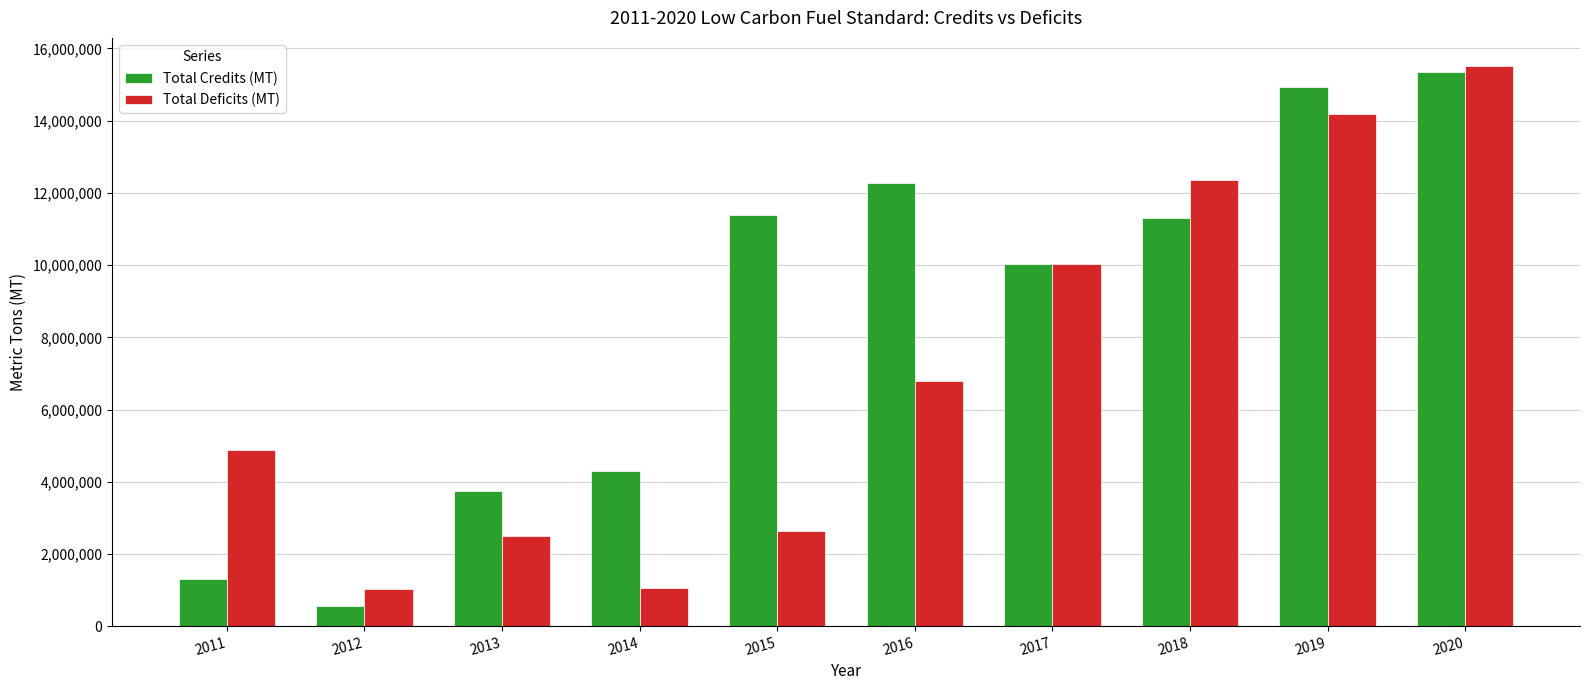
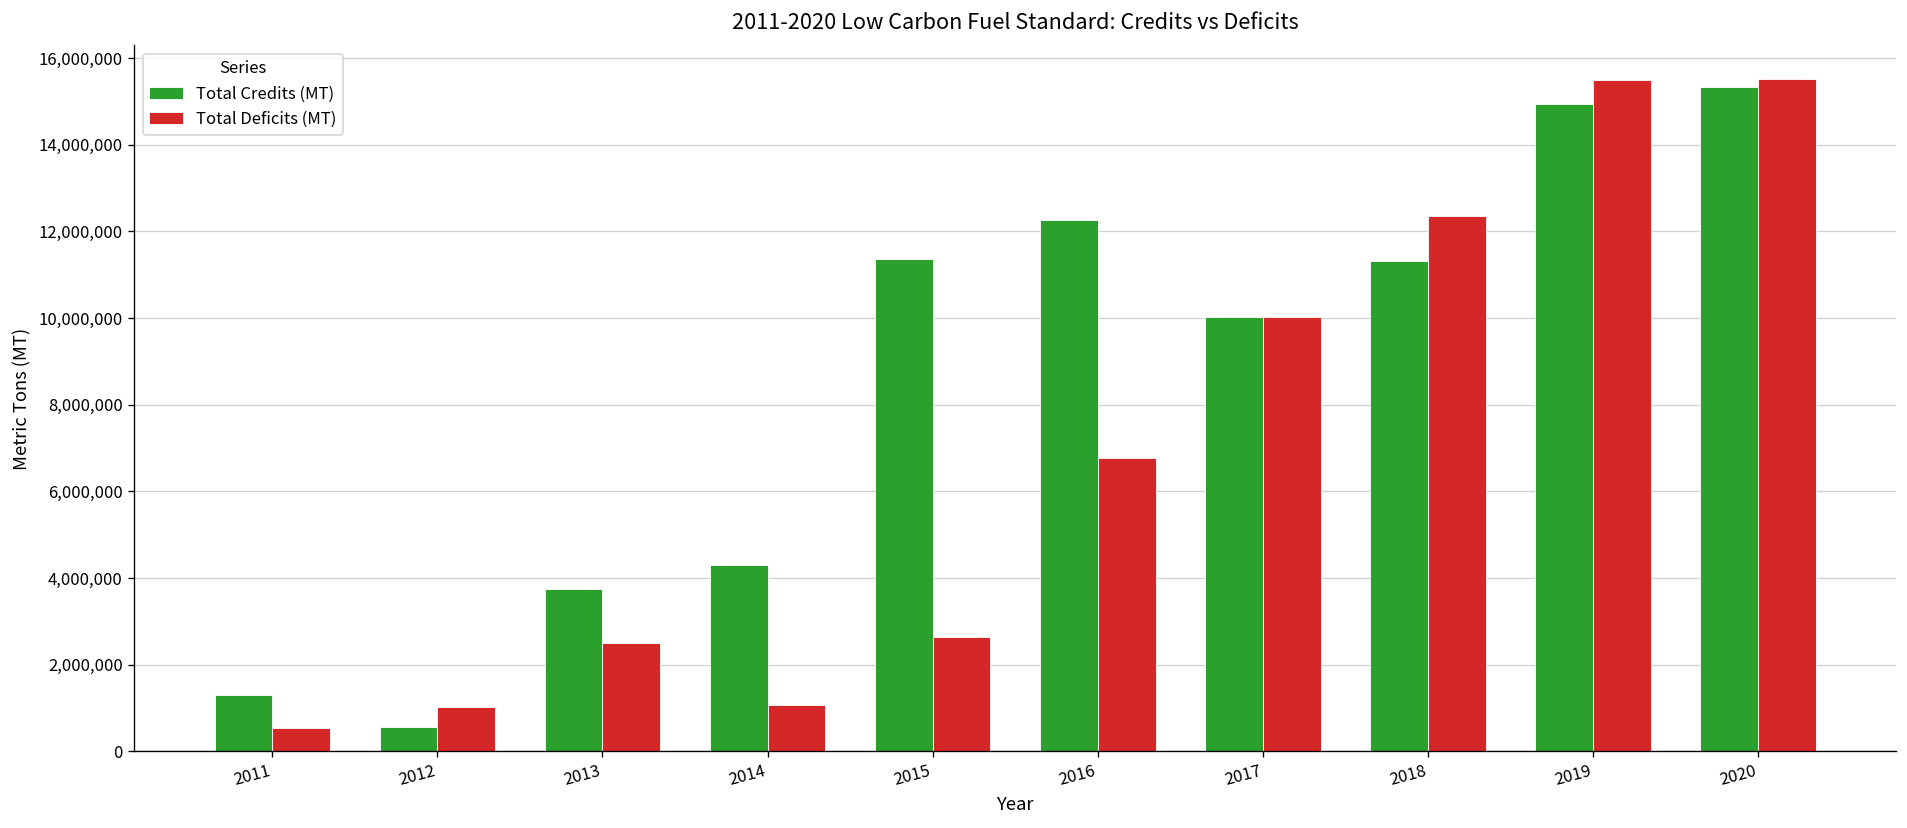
Total Deficits (MT), 2011: 4,900,000 -> 500,000
Total Deficits (MT), 2019: 14,200,000 -> 15,500,000
